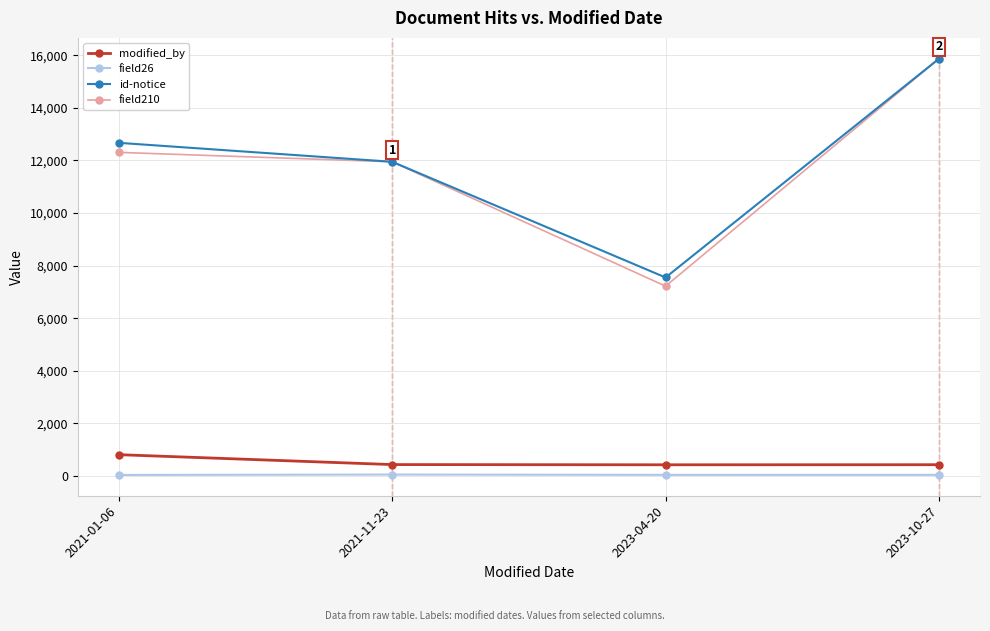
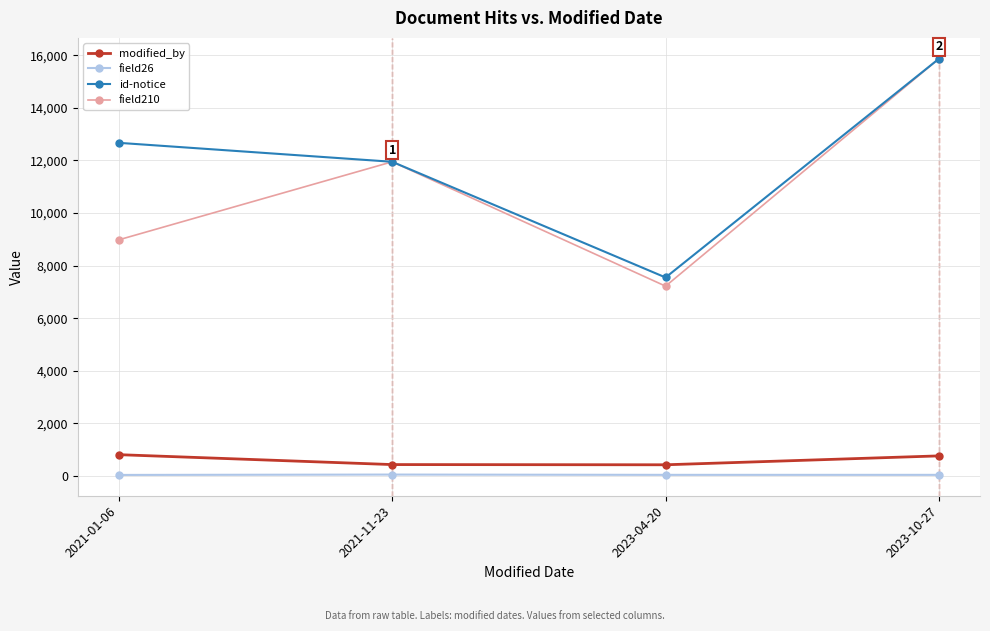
field210, 2021-01-06: 12,300 -> 9,000
modified_by, 2023-10-27: 400 -> 800
